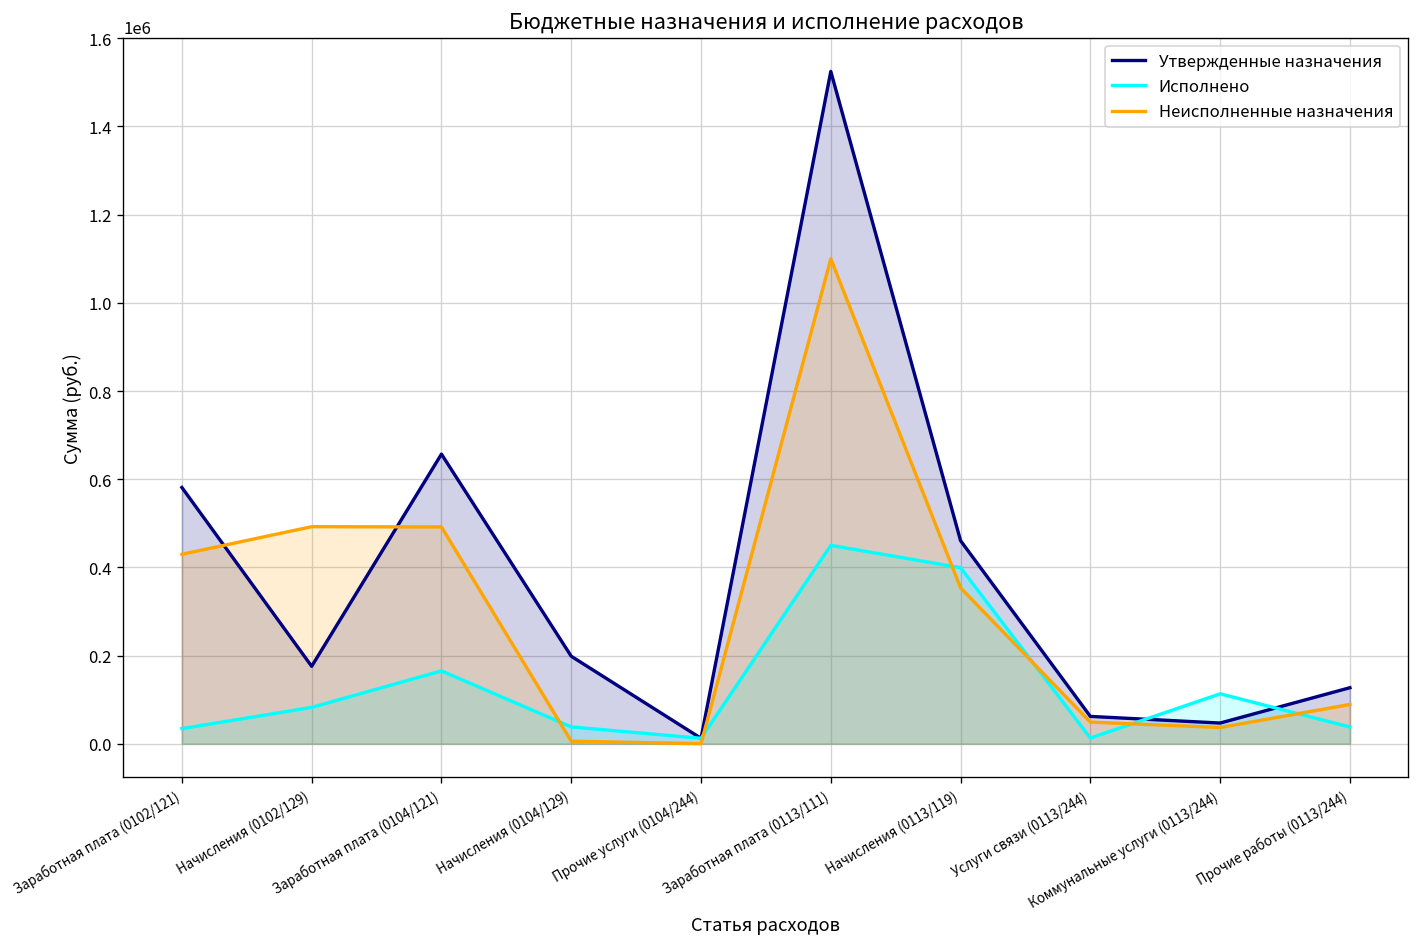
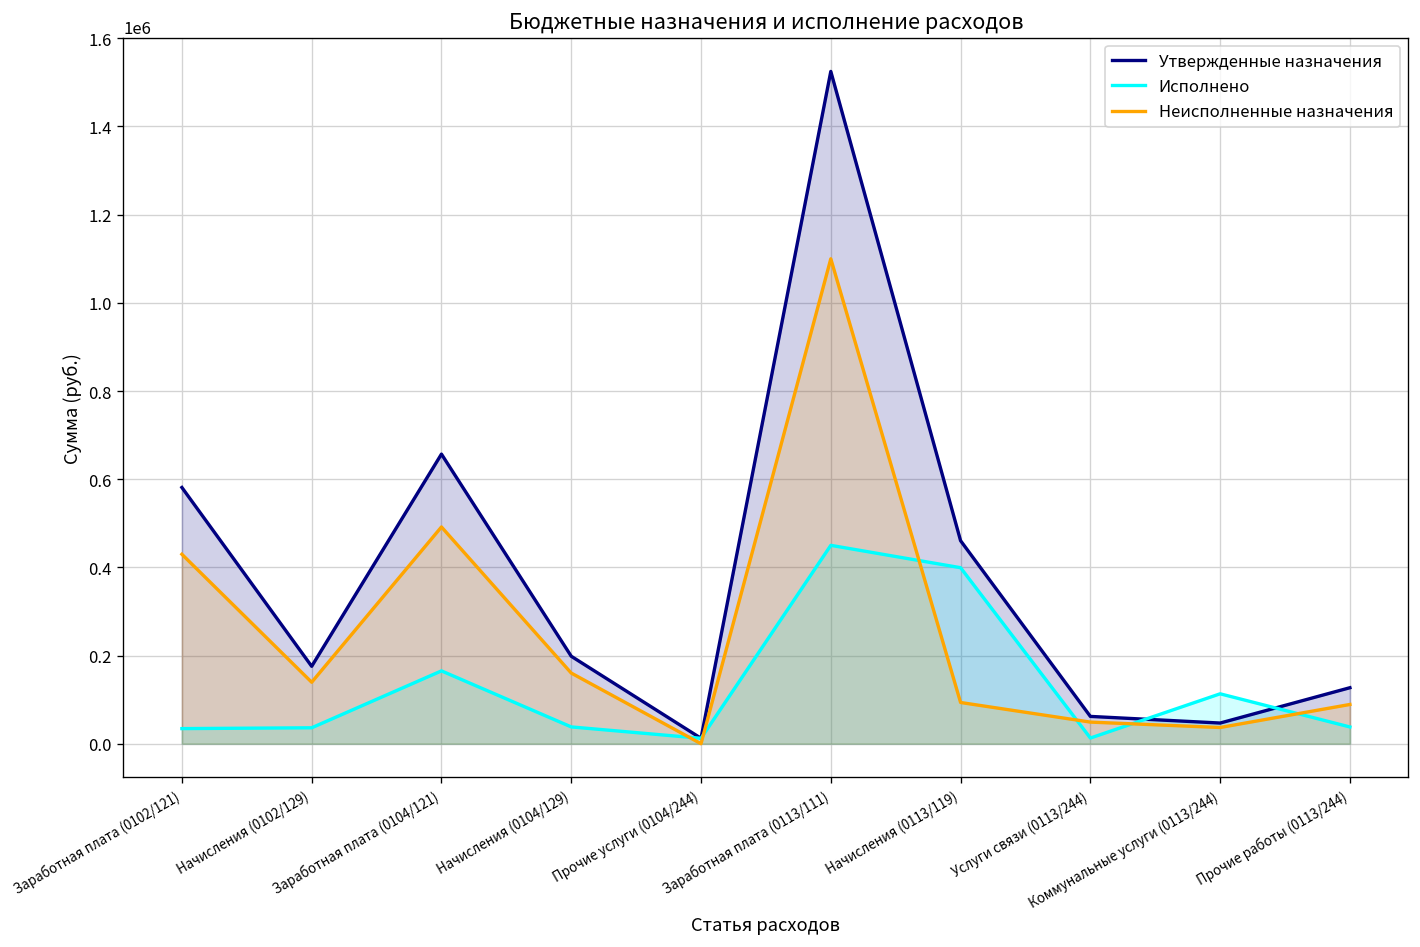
Исполнено, Начисления (0102/129): 80000 -> 40000
Неисполненные назначения, Начисления (0102/129): 490000 -> 140000
Неисполненные назначения, Начисления (0104/129): 10000 -> 160000
Неисполненные назначения, Начисления (0113/119): 350000 -> 90000
